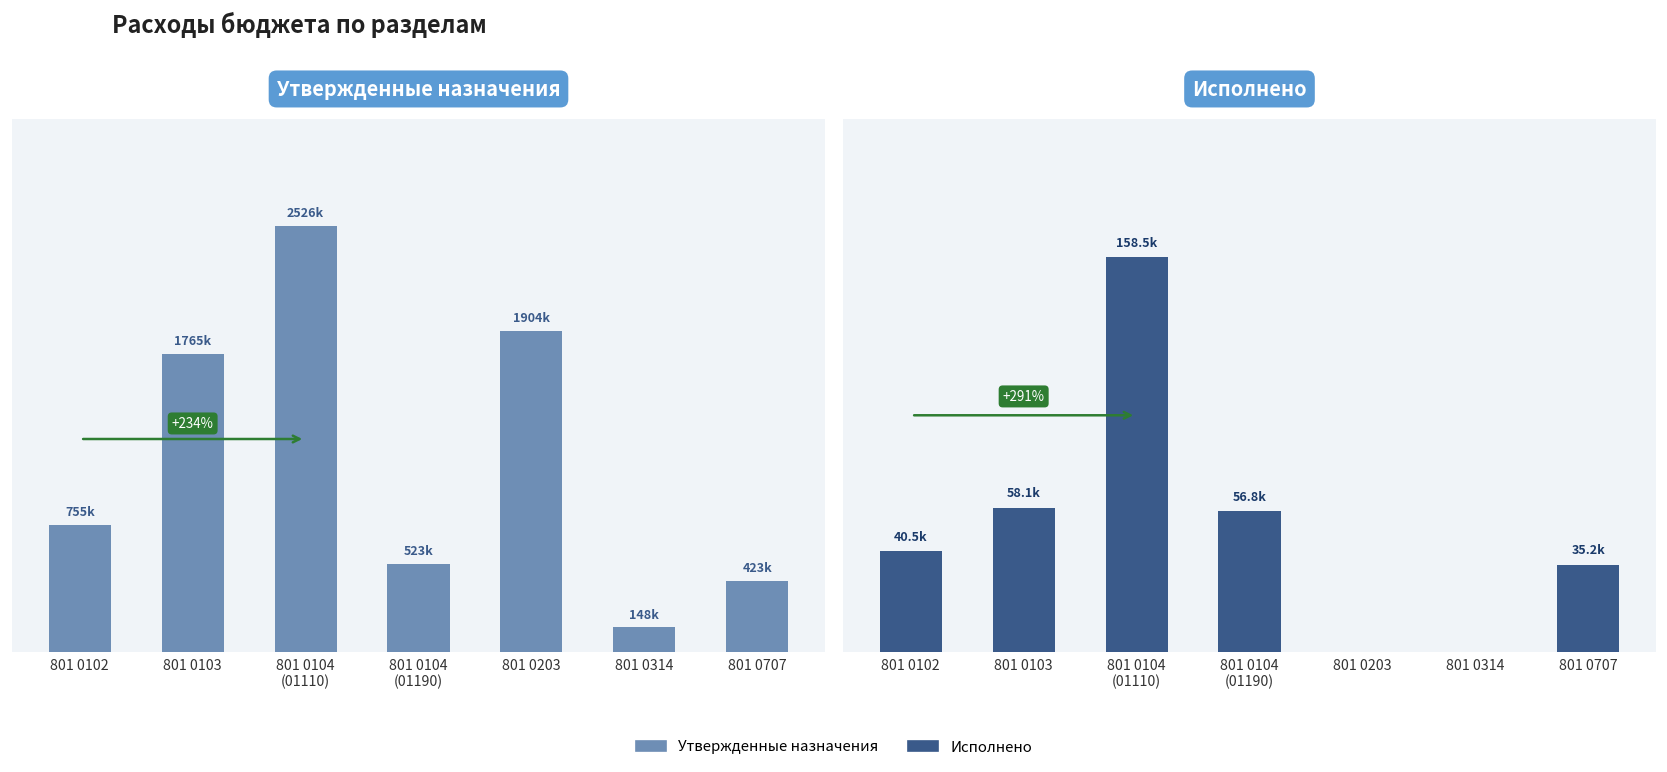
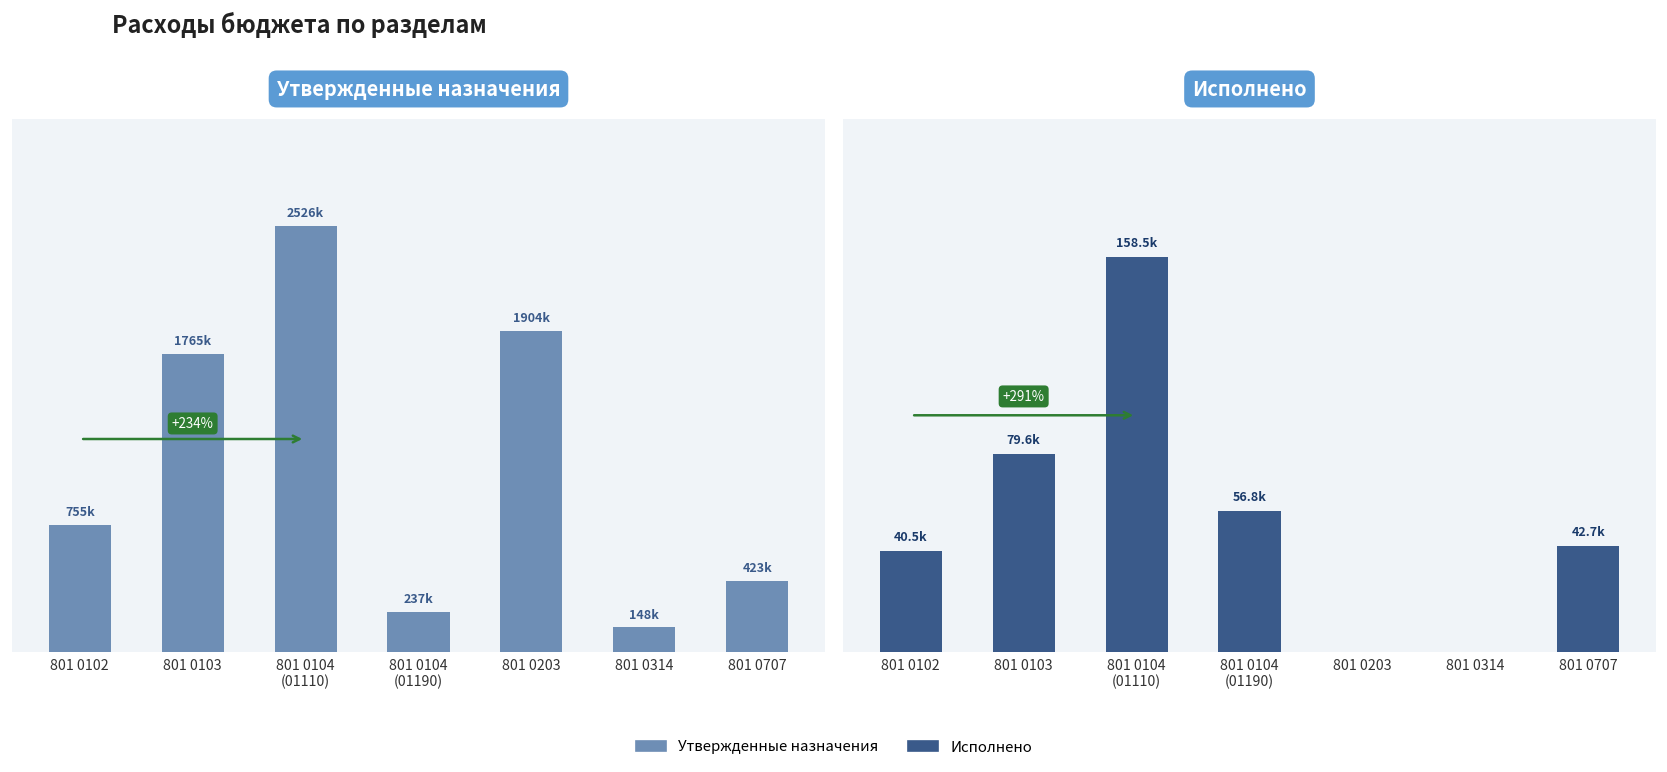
Утвержденные назначения, 801 0104 (01190): 523k -> 237k
Исполнено, 801 0103: 58.1k -> 79.6k
Исполнено, 801 0707: 35.2k -> 42.7k
